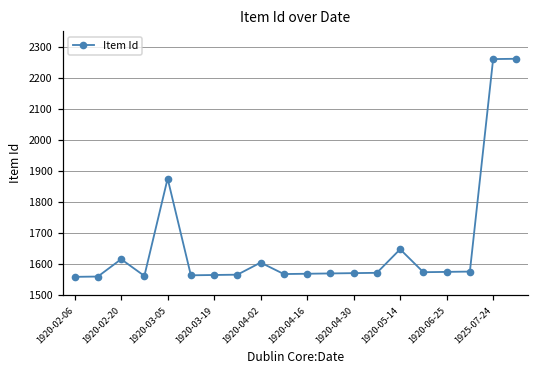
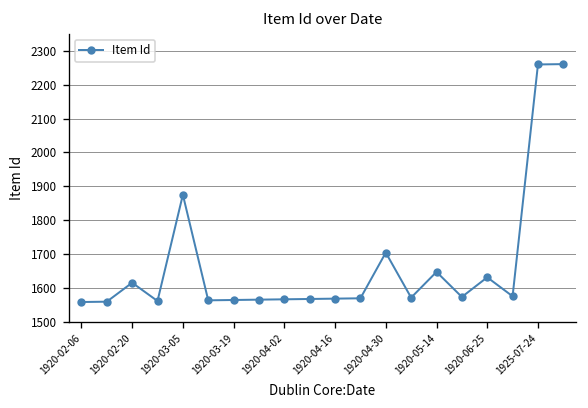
1920-04-02: 1600 -> 1570
1920-04-30: 1570 -> 1700
1920-06-25: 1570 -> 1630
